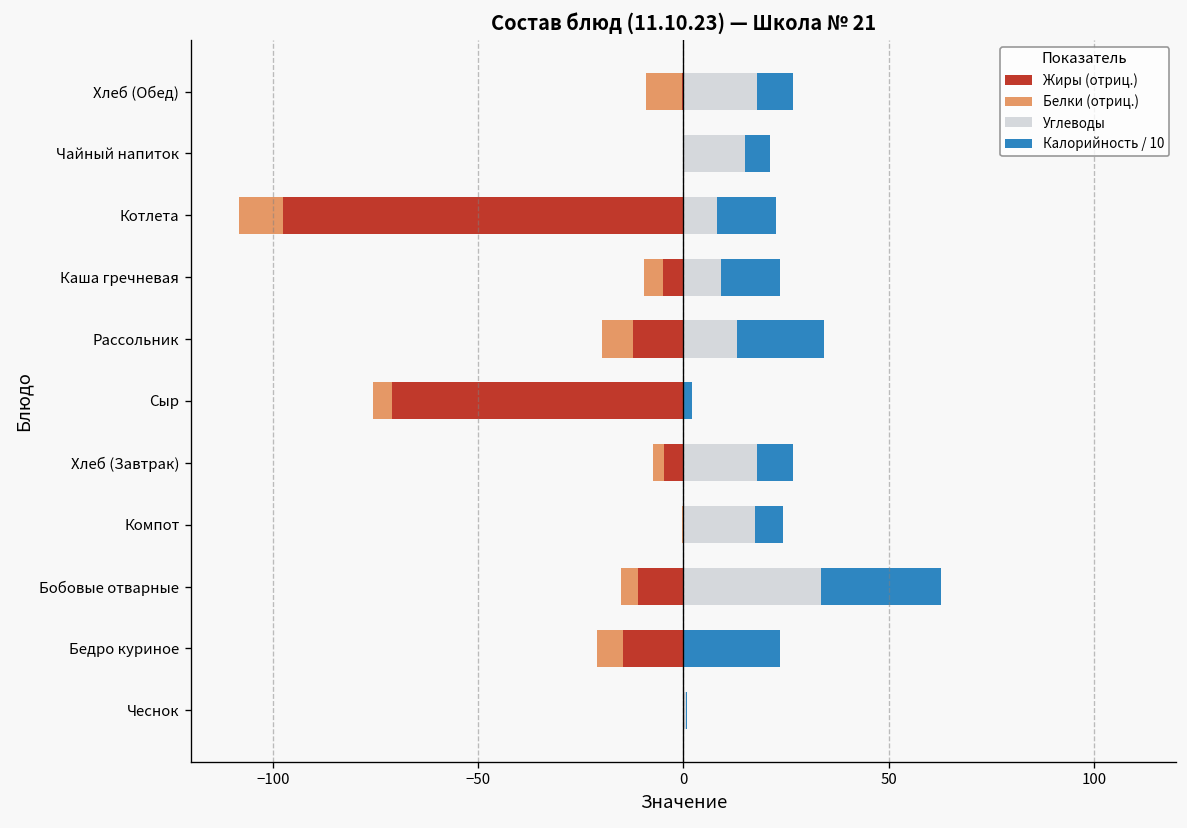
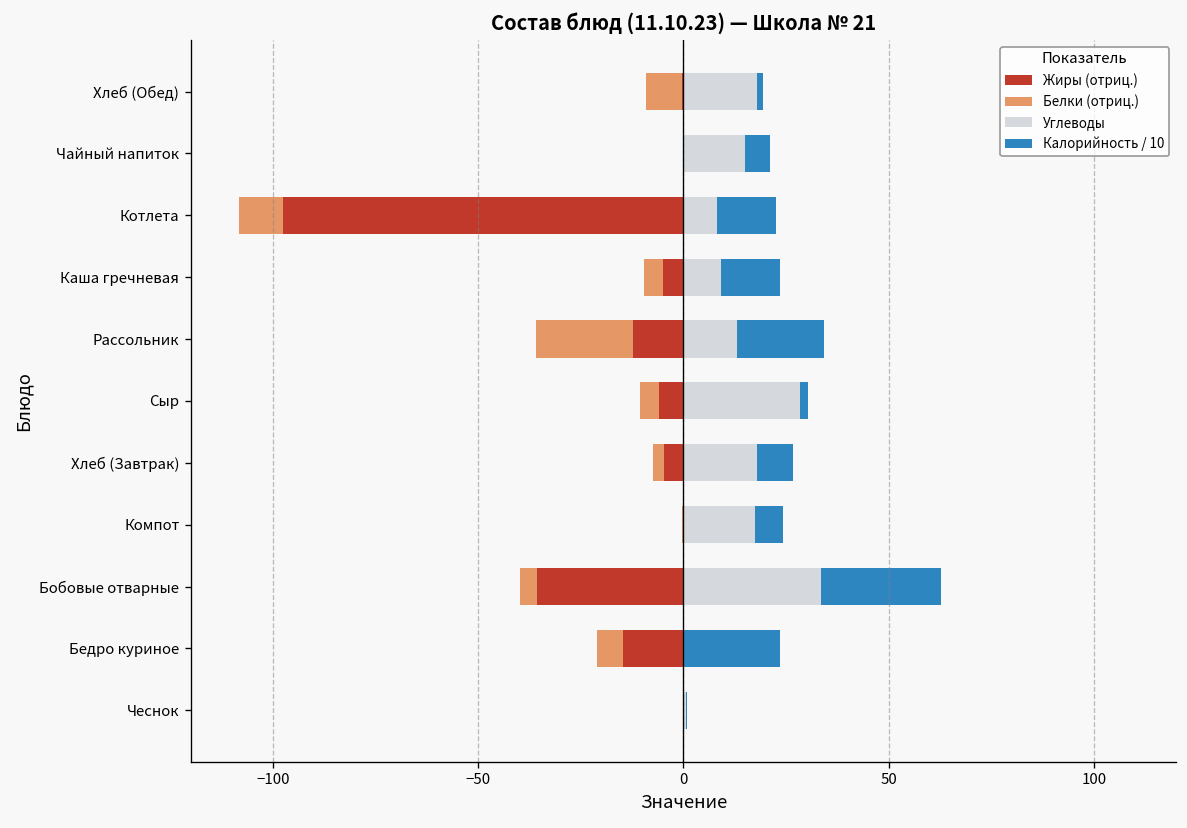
Калорийность / 10, Хлеб (Обед): 9 -> 2
Белки (отриц.), Рассольник: -8 -> -24
Жиры (отриц.), Сыр: -71 -> -6
Углеводы, Сыр: 0 -> 28
Жиры (отриц.), Бобовые отварные: -11 -> -36
